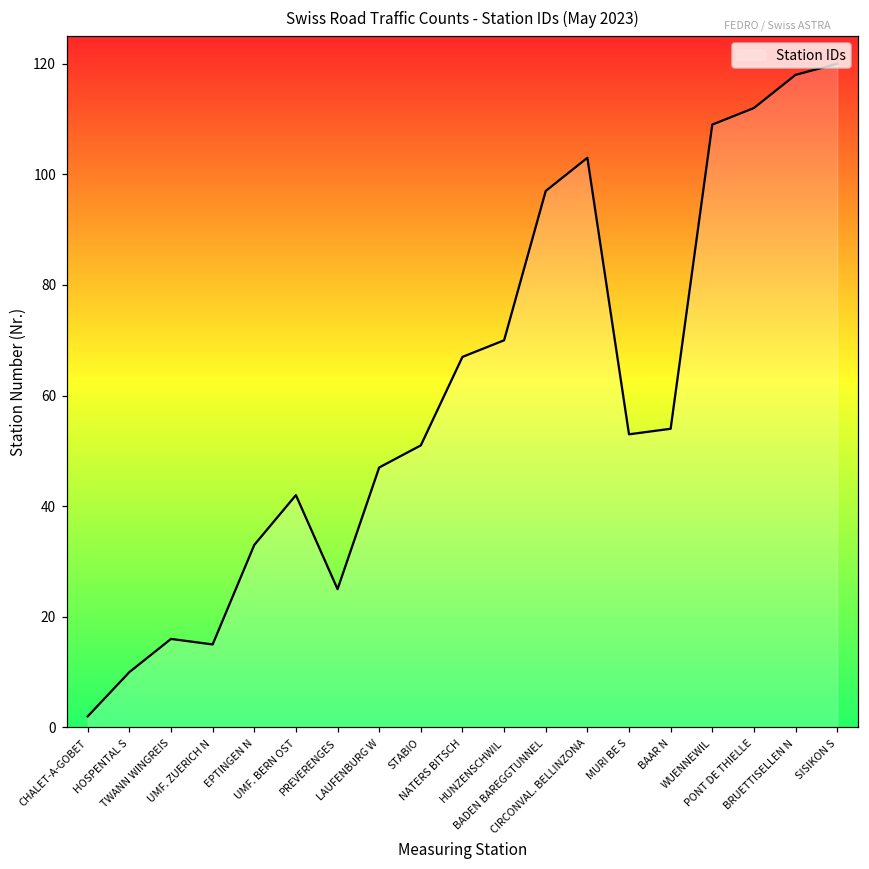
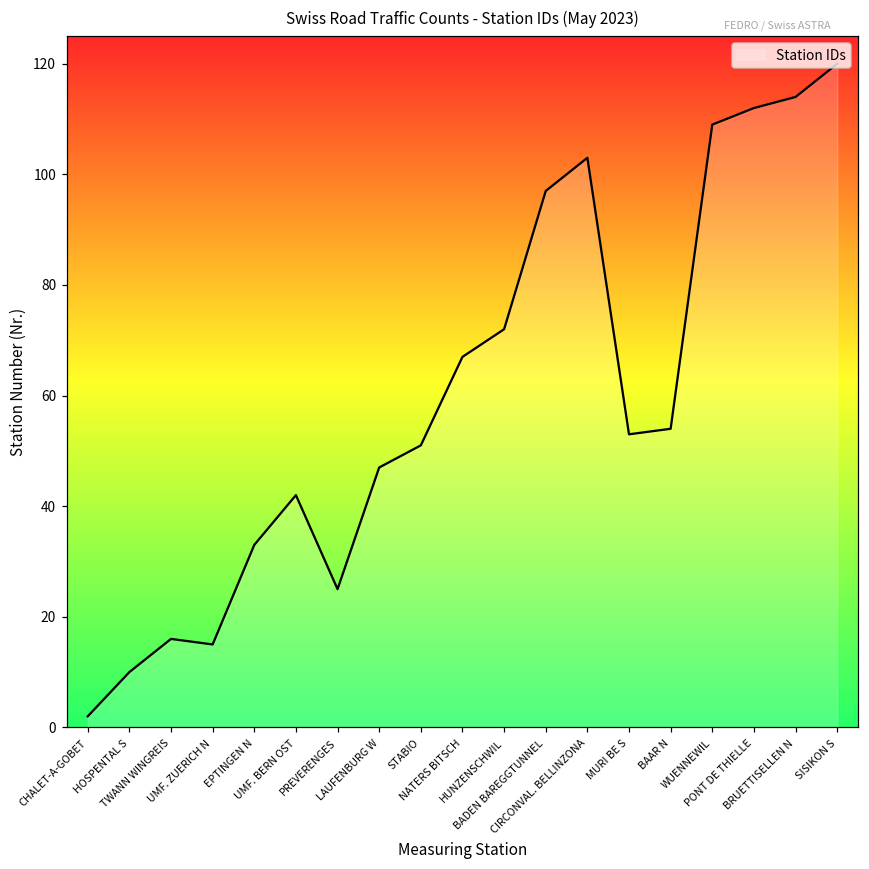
HUNZENSCHWIL: 70 -> 72
BRUETTISELLEN N: 118 -> 114
